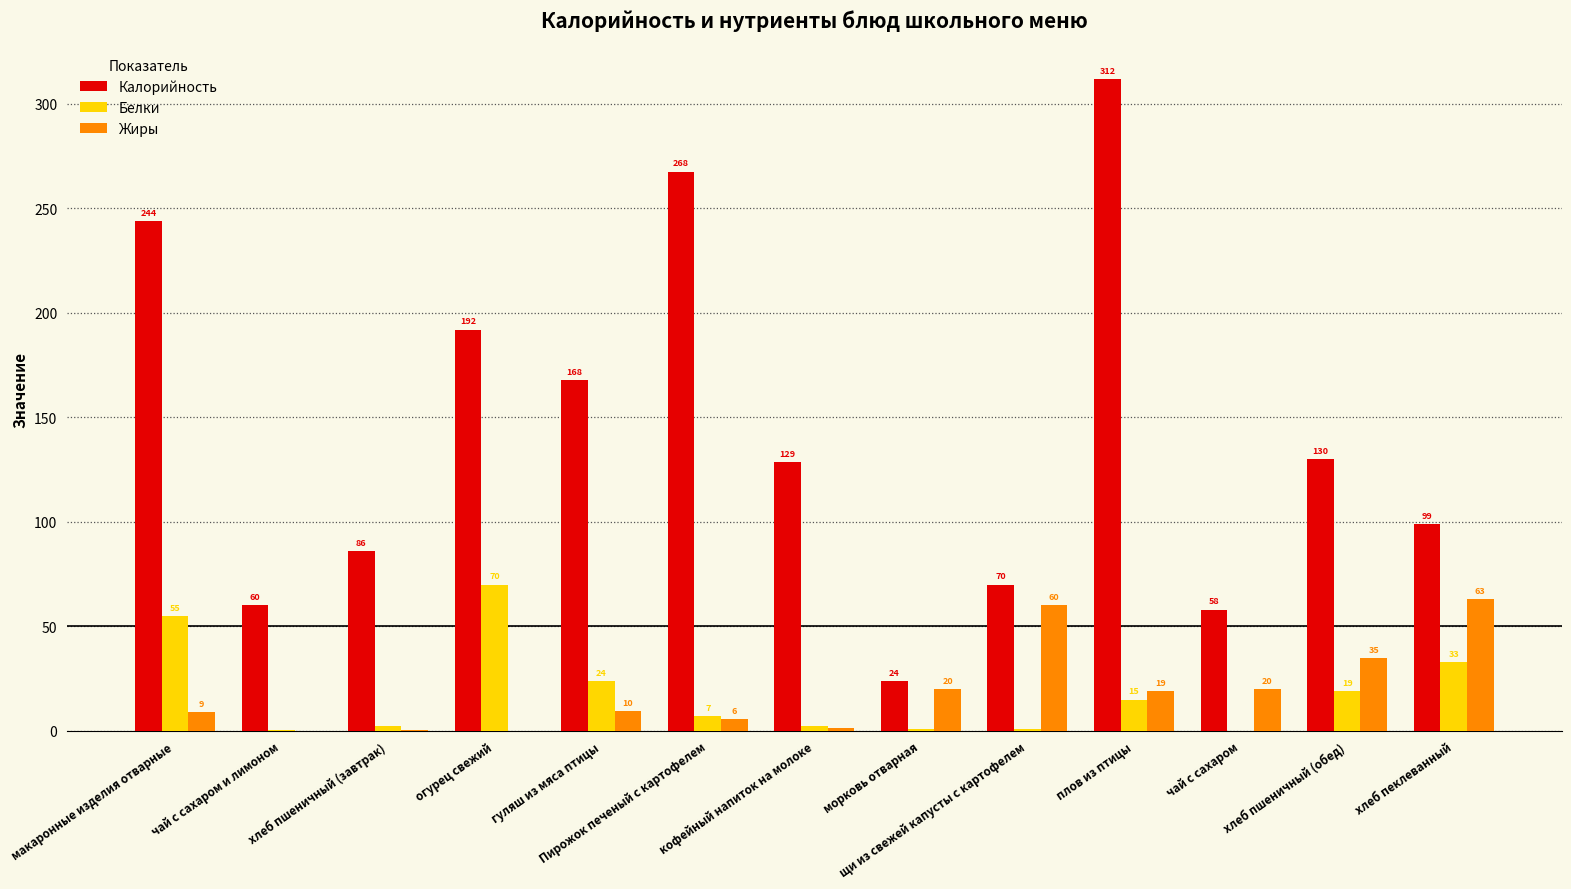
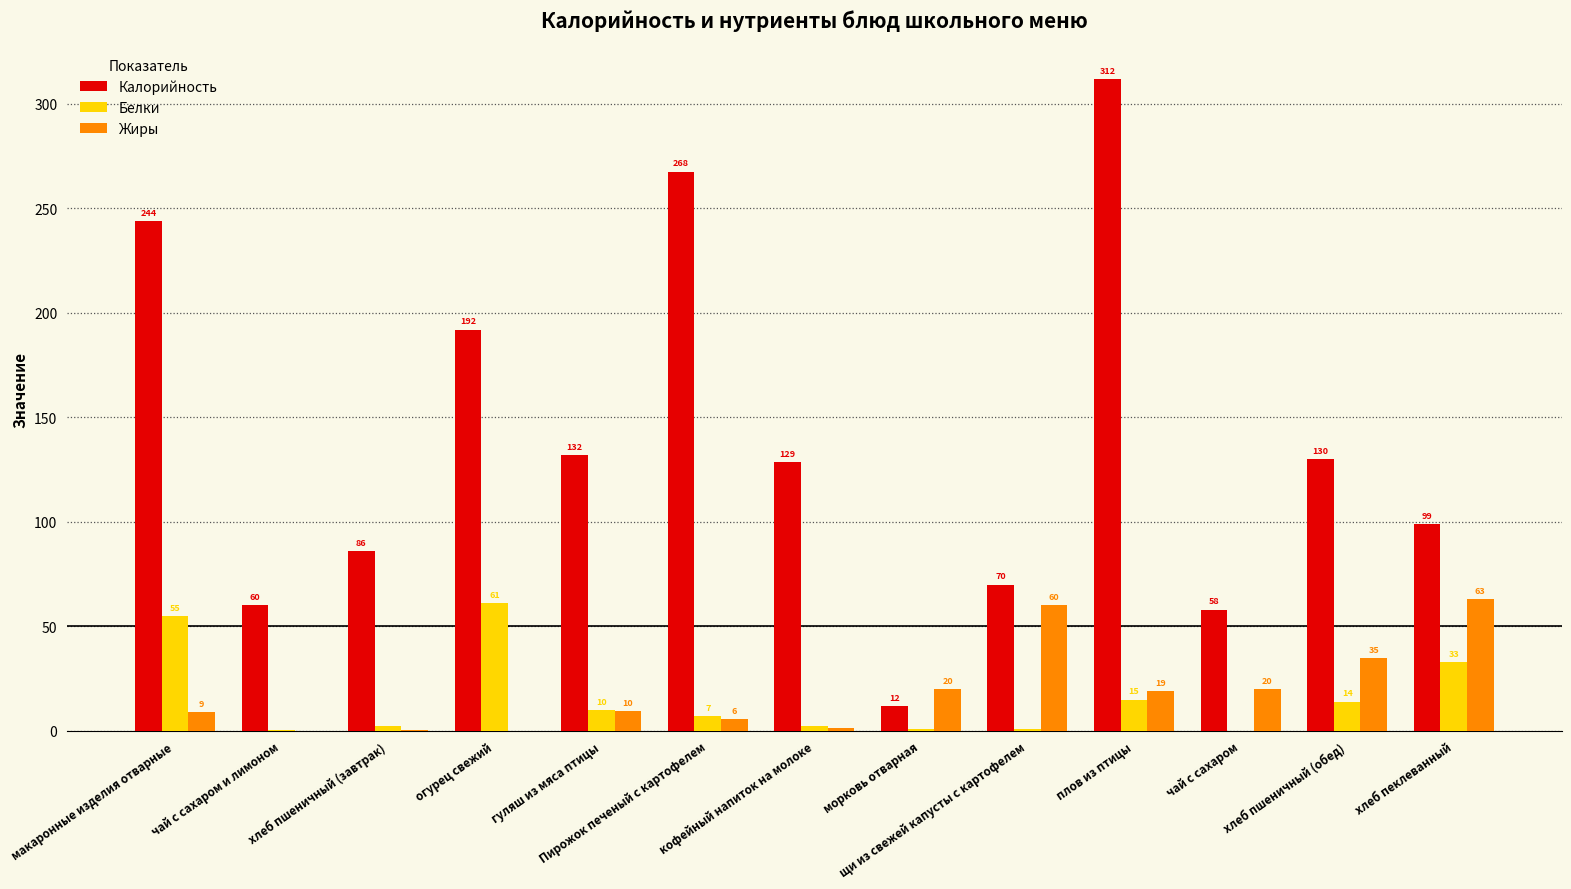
Белки, огурец свежий: 70 -> 61
Калорийность, гуляш из мяса птицы: 168 -> 132
Белки, гуляш из мяса птицы: 24 -> 10
Калорийность, морковь отварная: 24 -> 12
Белки, хлеб пшеничный (обед): 19 -> 14
